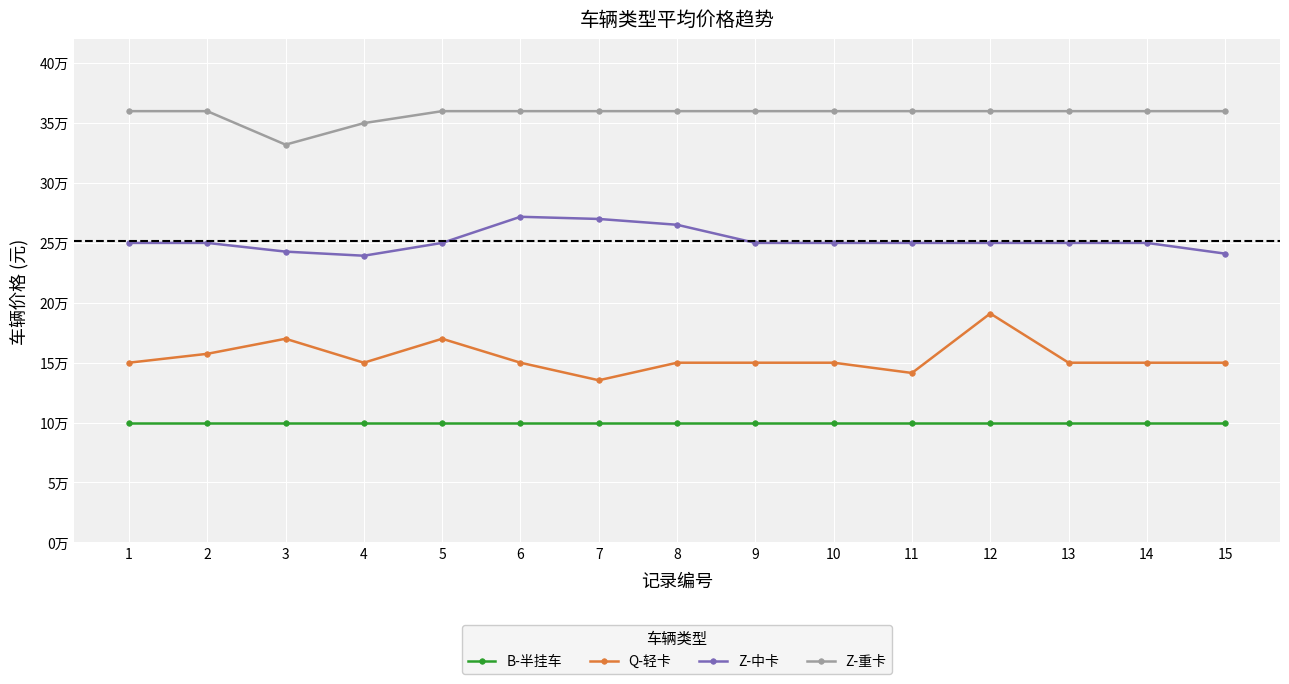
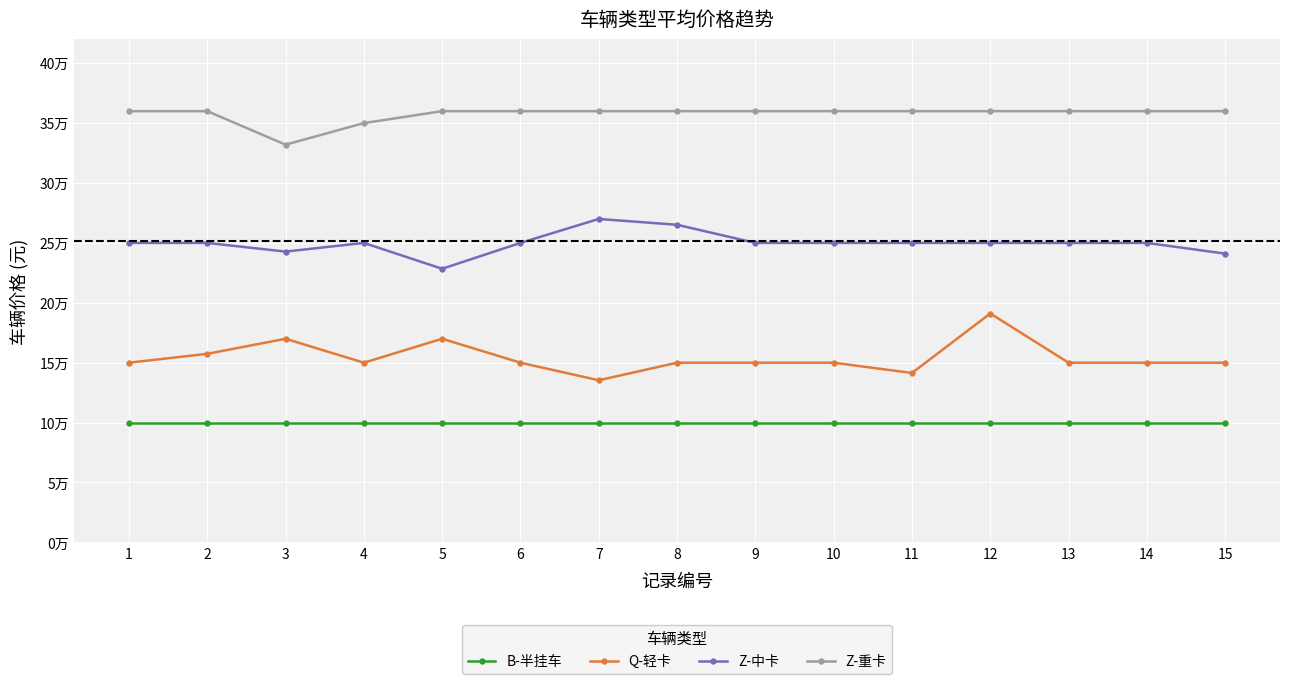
Z-中卡, 4: 23.9万 -> 25.0万
Z-中卡, 5: 25.0万 -> 22.8万
Z-中卡, 6: 27.2万 -> 25.0万
